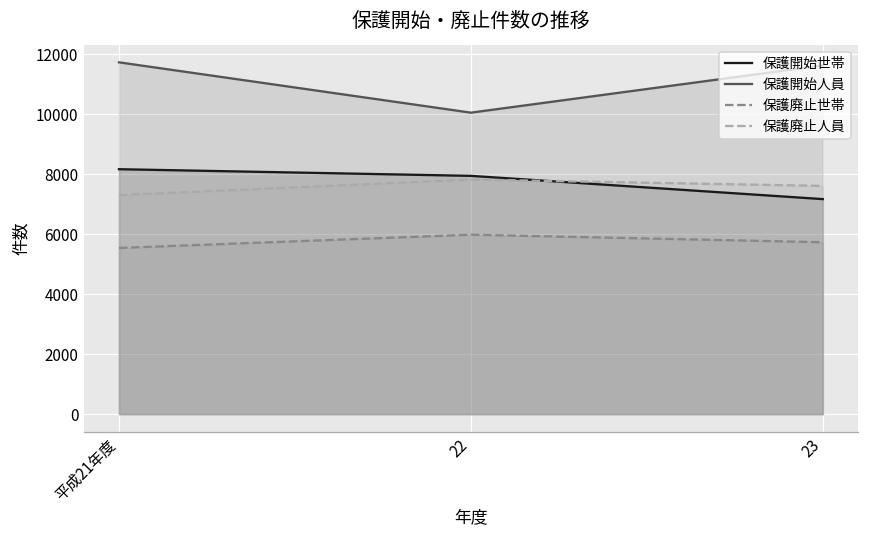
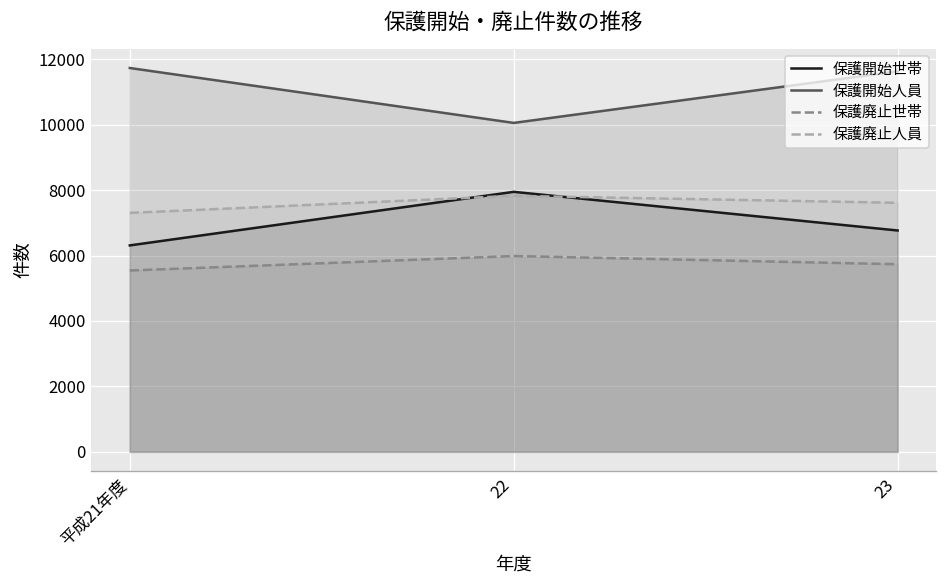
保護開始世帯, 平成21年度: 8200 -> 6300
保護開始世帯, 23: 7200 -> 6800
